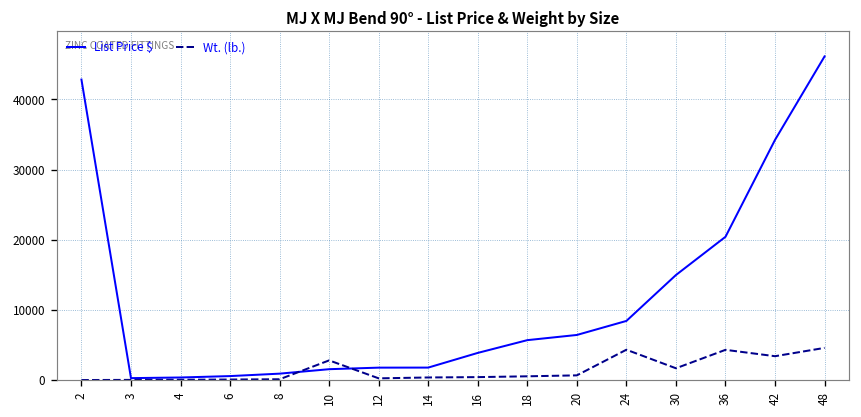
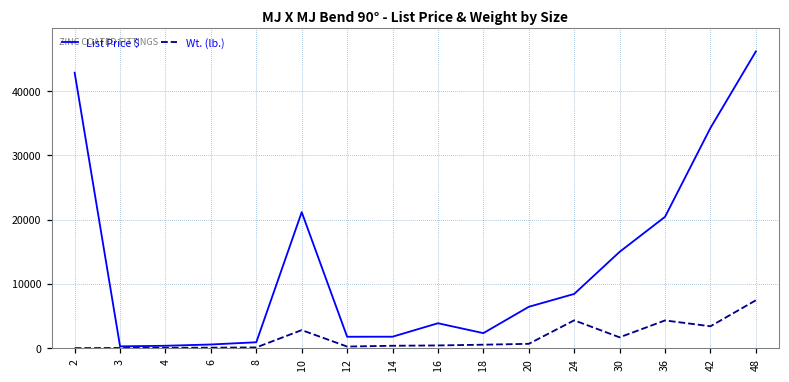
List Price $, 10: 2000 -> 21000
List Price $, 18: 6000 -> 2000
Wt. (lb.), 48: 5000 -> 7000
